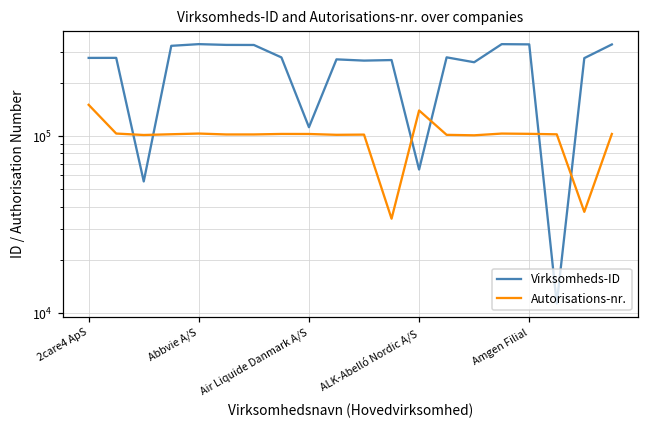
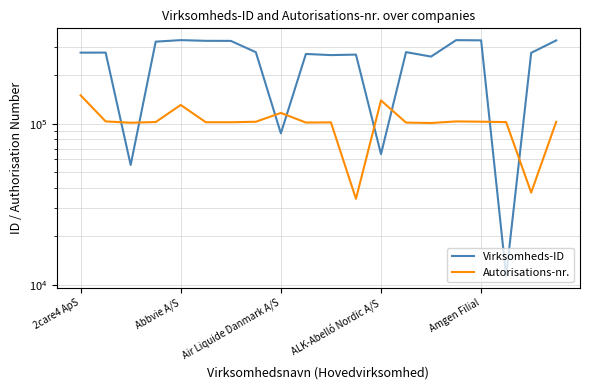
Autorisations-nr., Abbvie A/S: 100000 -> 130000
Virksomheds-ID, Air Liquide Danmark A/S: 110000 -> 90000
Autorisations-nr., Air Liquide Danmark A/S: 100000 -> 120000
